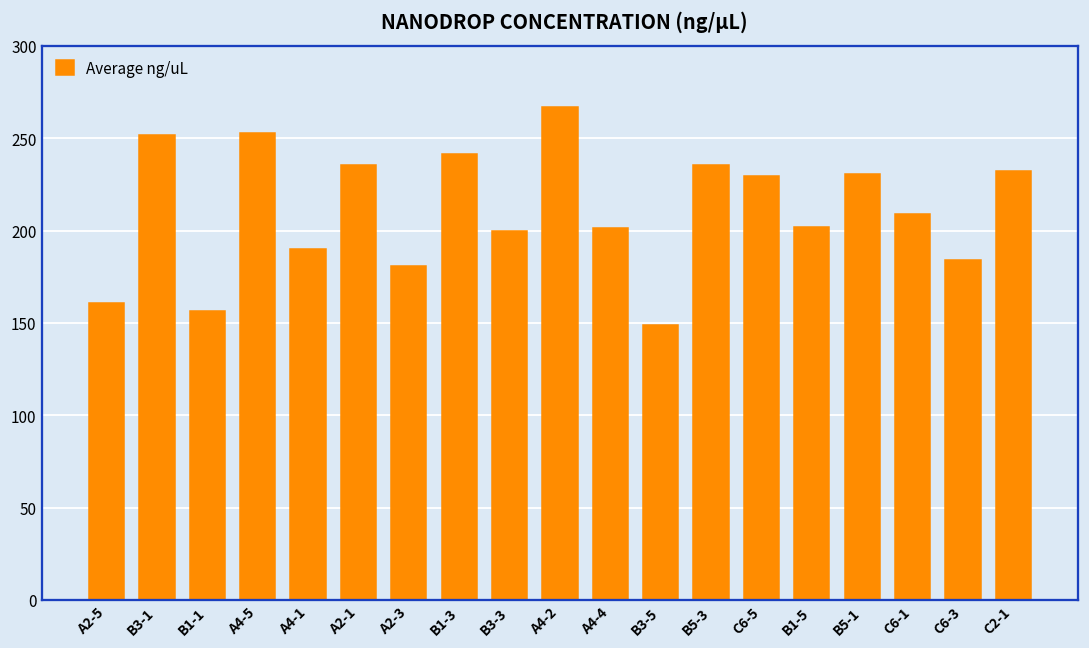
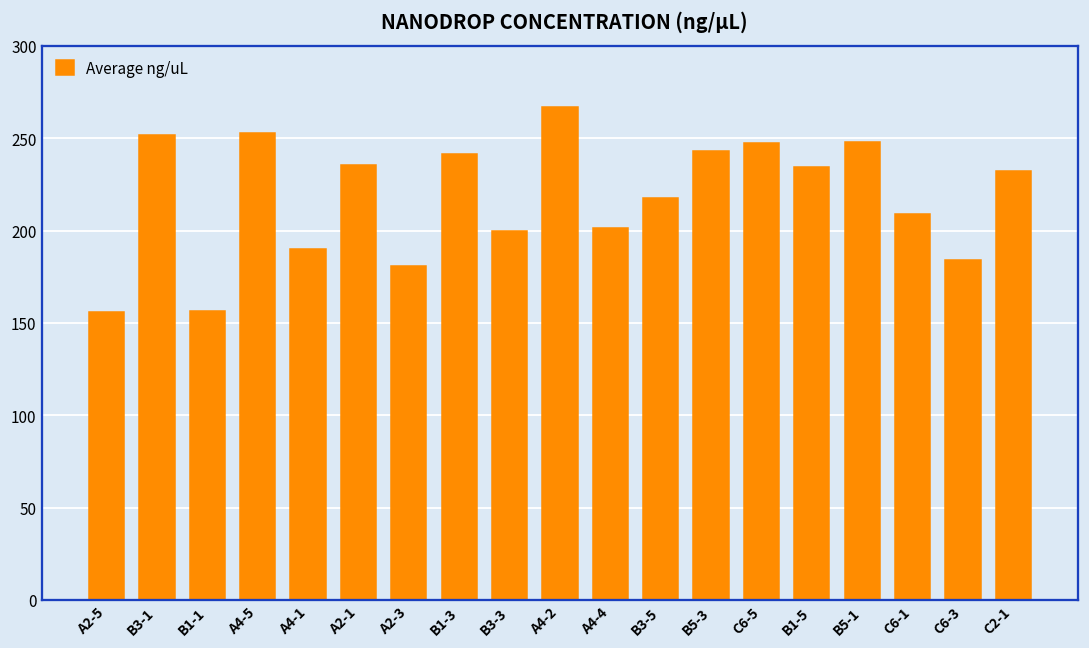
A2-5: 161 -> 156
B3-5: 149 -> 218
B5-3: 236 -> 243
C6-5: 230 -> 247
B1-5: 202 -> 234
B5-1: 231 -> 248
